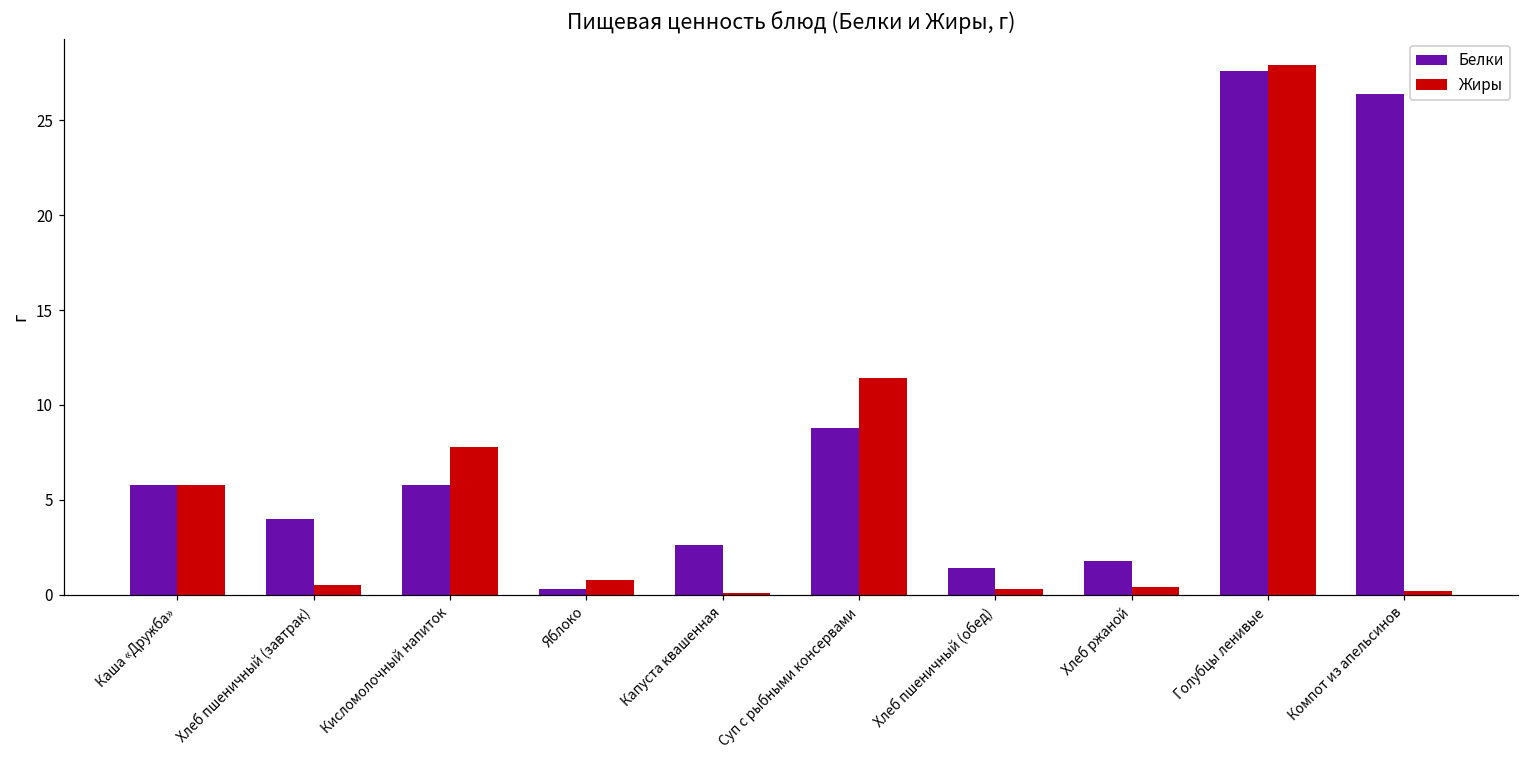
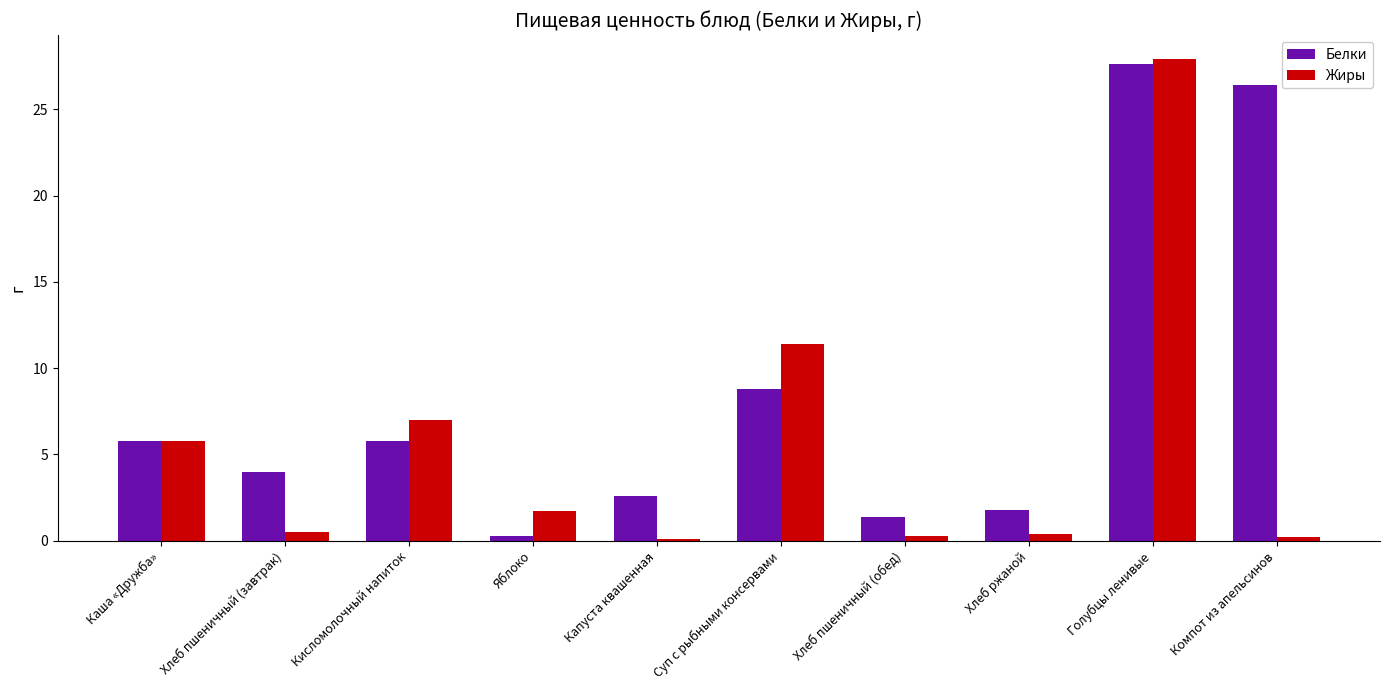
Жиры, Кисломолочный напиток: 7.8 -> 7.0
Жиры, Яблоко: 0.8 -> 1.7
